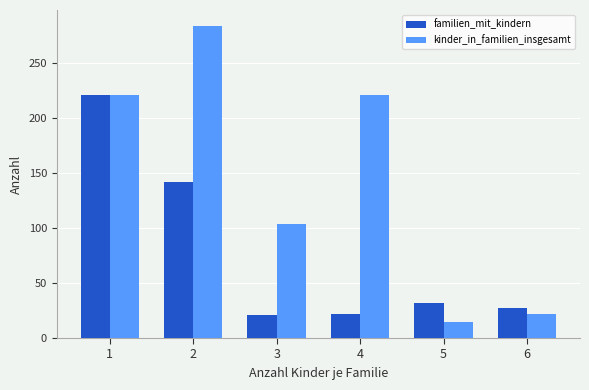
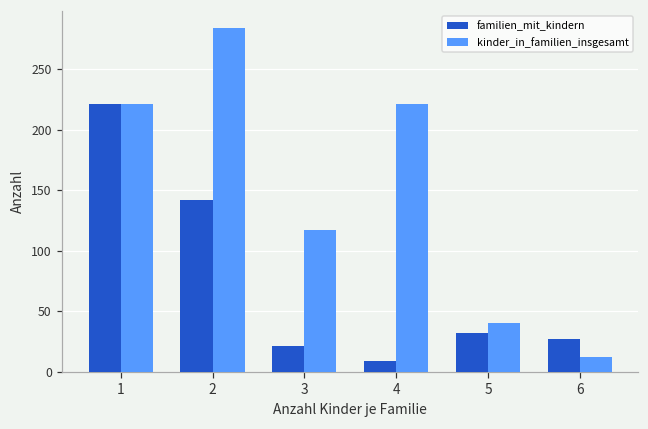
kinder_in_familien_insgesamt, 3: 104 -> 117
familien_mit_kindern, 4: 22 -> 9
kinder_in_familien_insgesamt, 5: 15 -> 40
kinder_in_familien_insgesamt, 6: 22 -> 12
